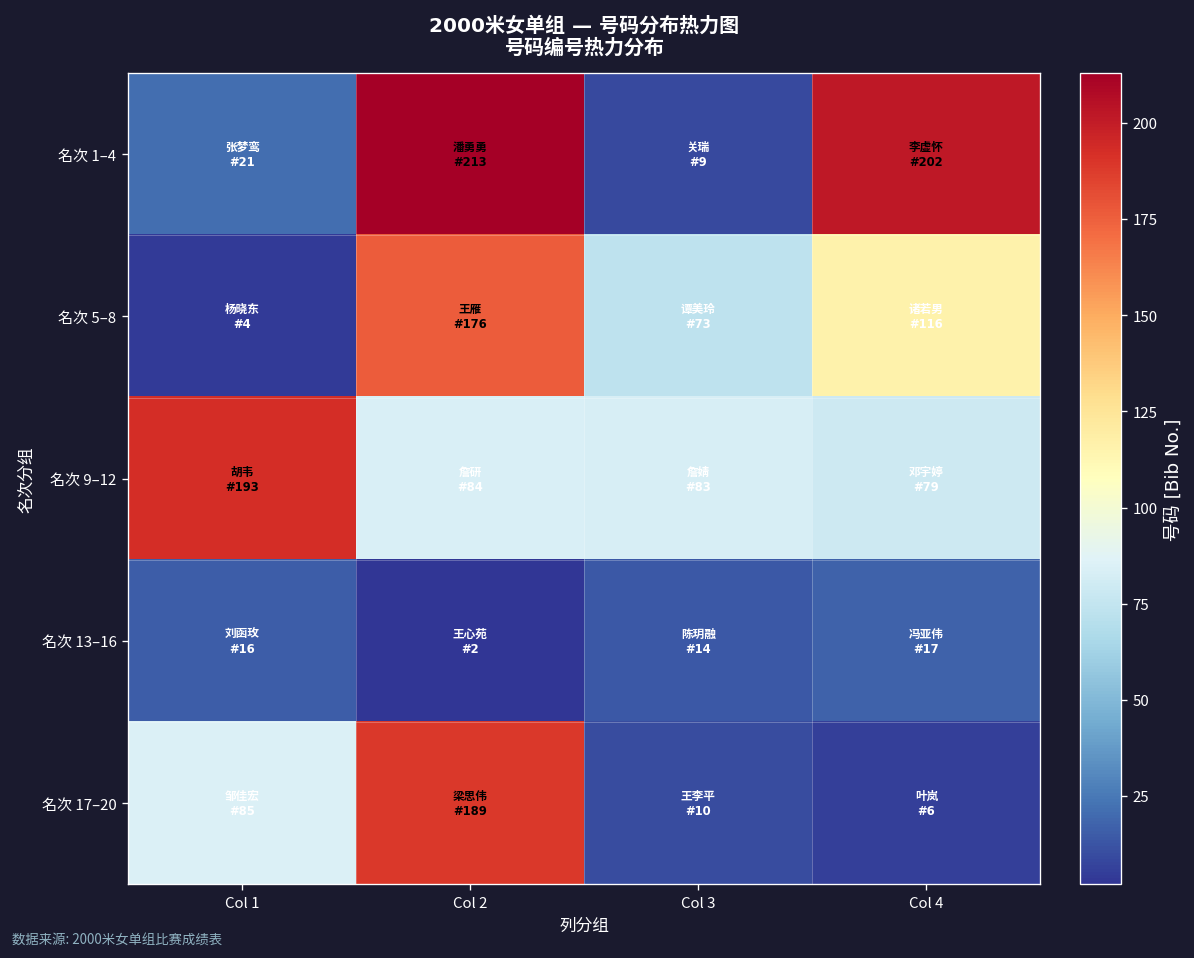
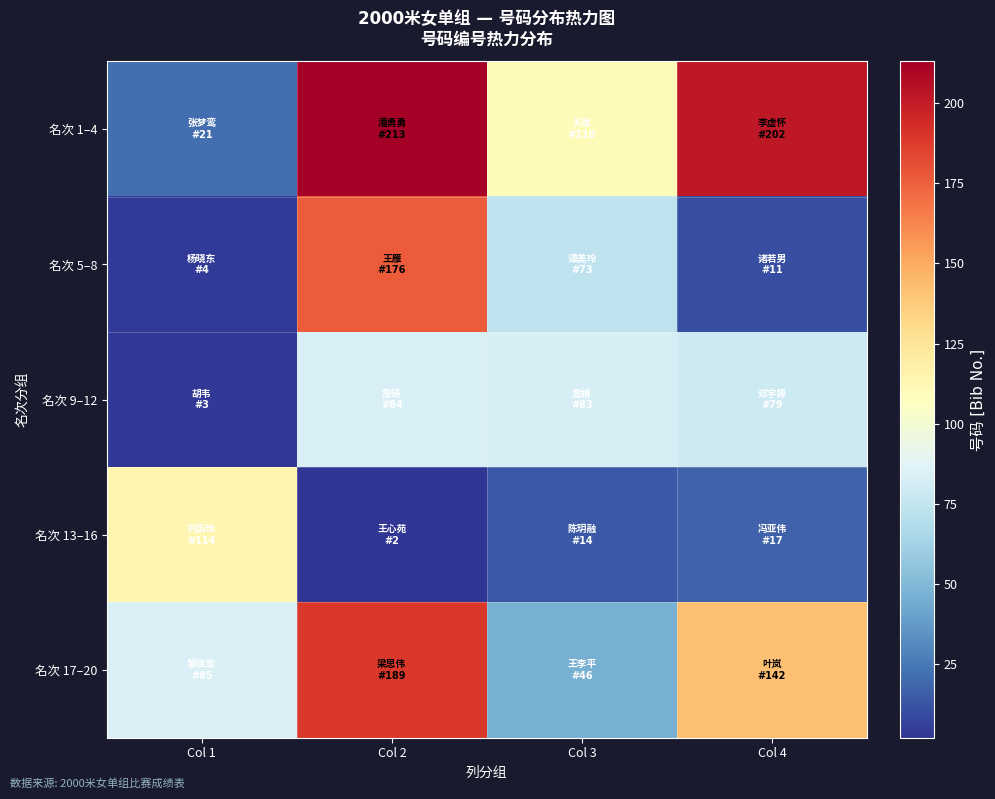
名次 1–4, Col 3: 9 -> 110
名次 5–8, Col 4: 116 -> 11
名次 9–12, Col 1: 193 -> 3
名次 13–16, Col 1: 16 -> 114
名次 17–20, Col 3: 10 -> 46
名次 17–20, Col 4: 6 -> 142
